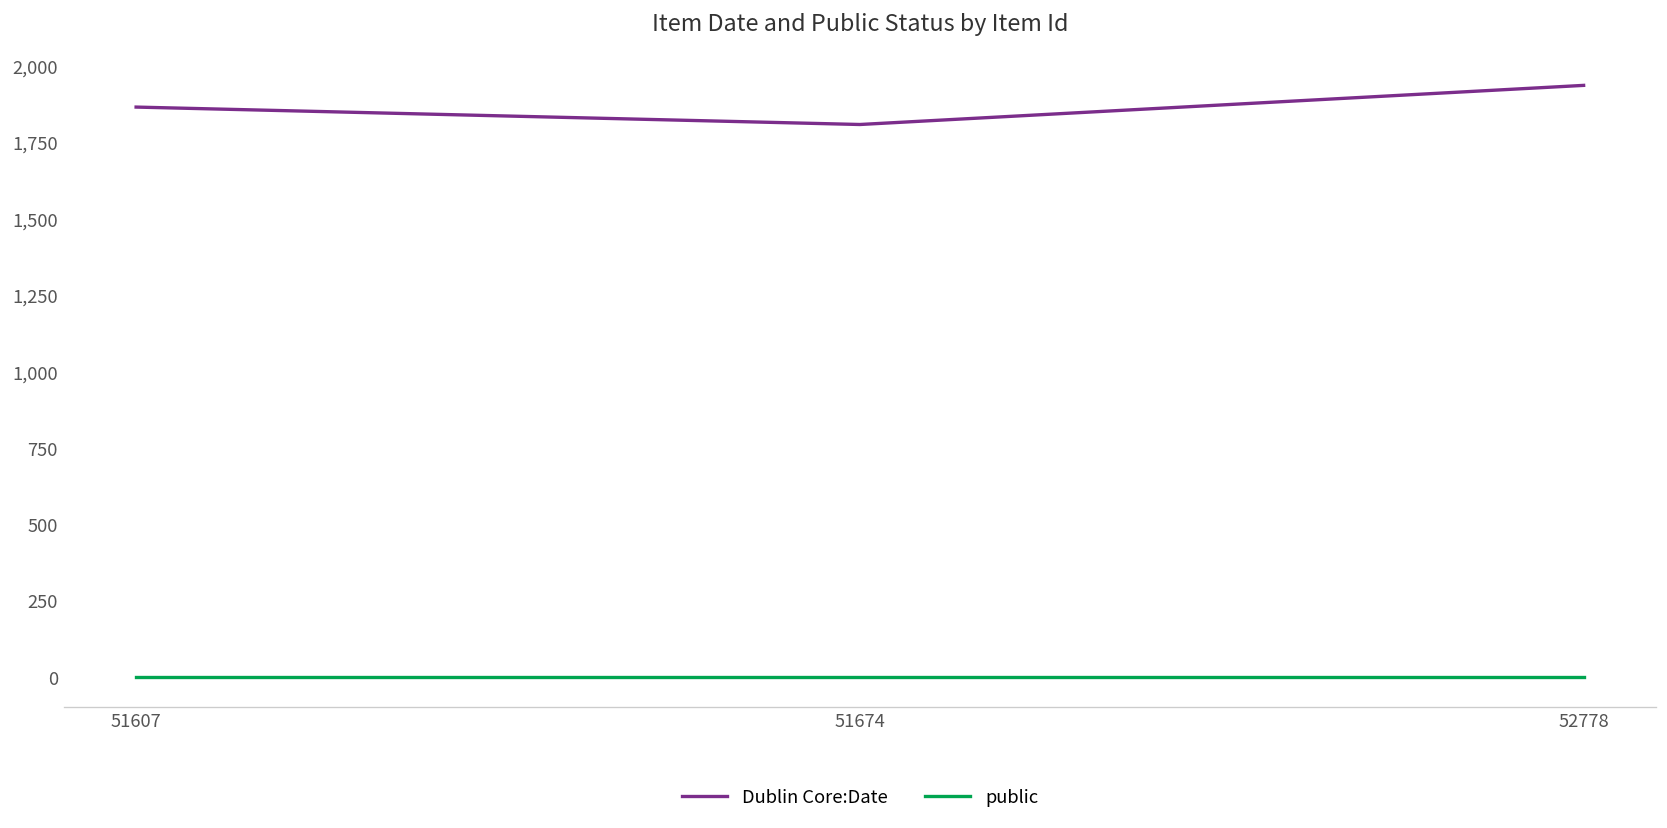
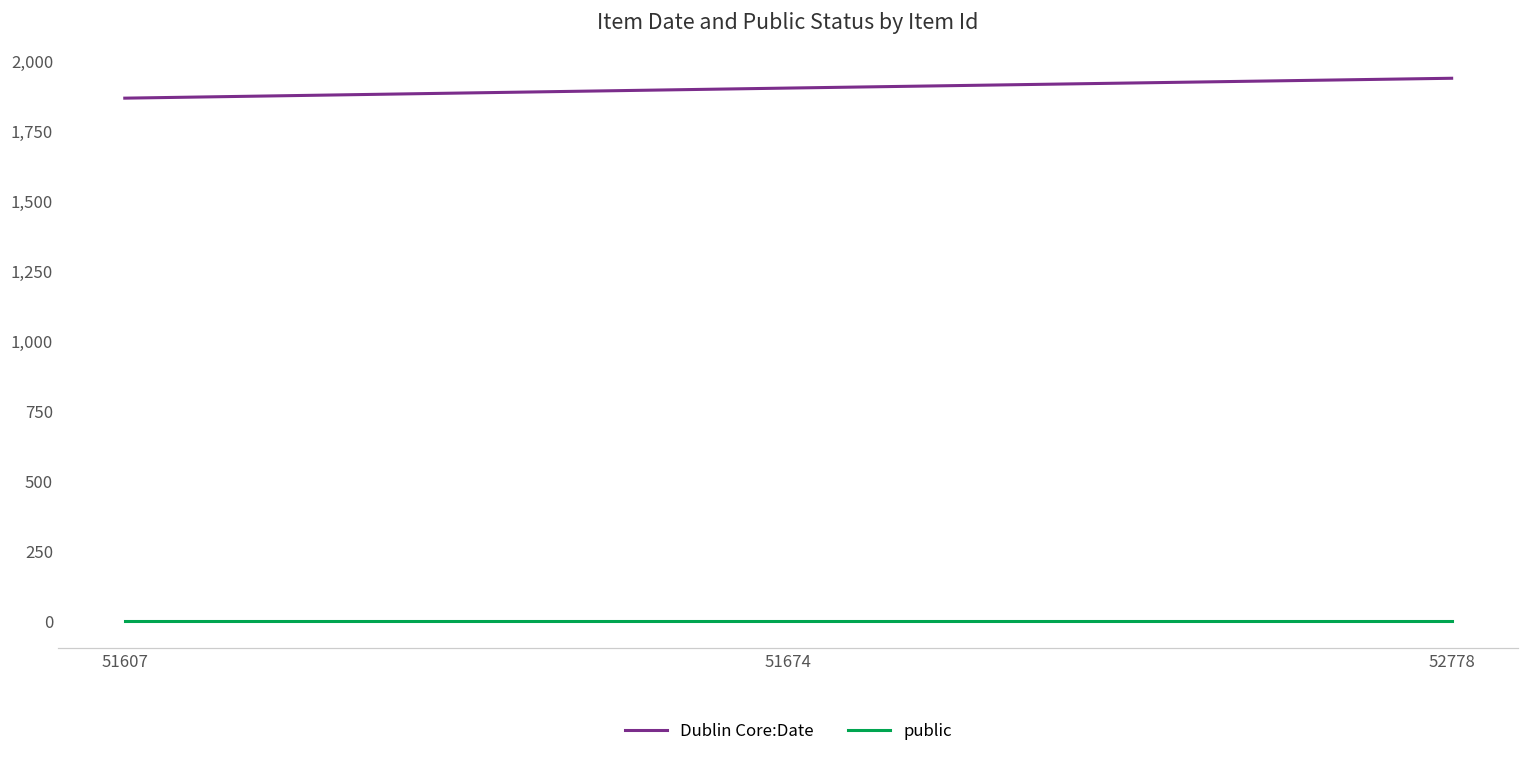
Dublin Core:Date, 51674: 1,810 -> 1,900
